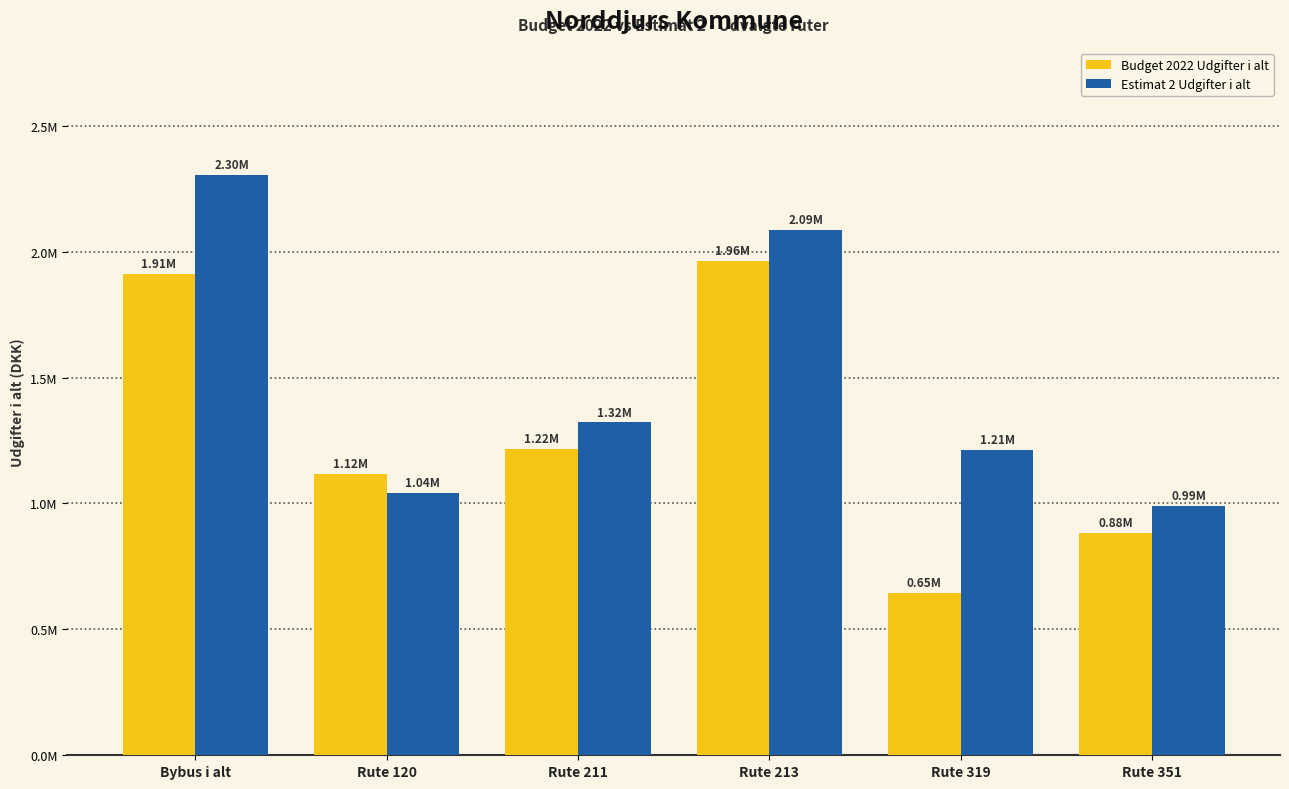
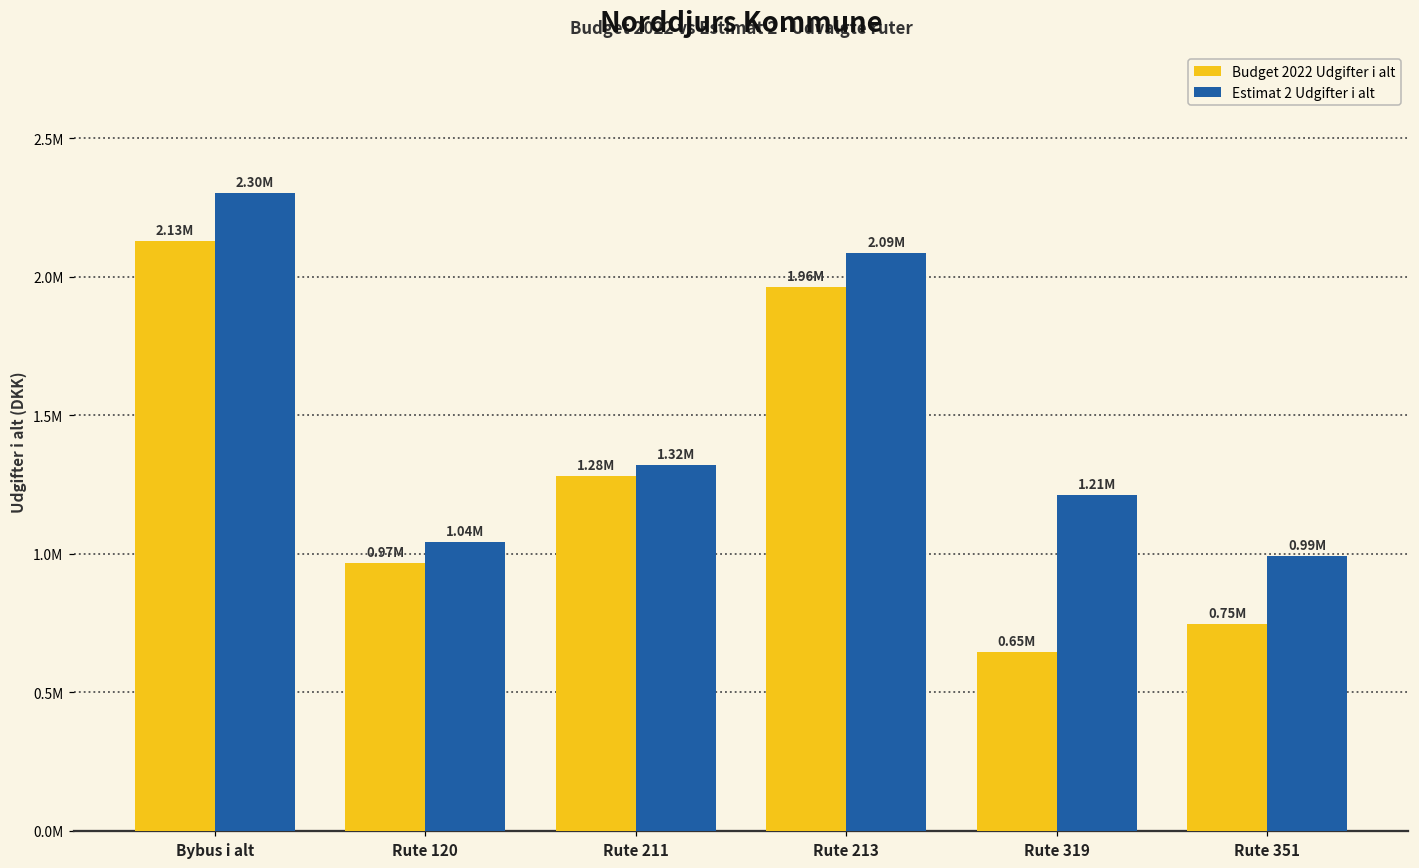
Budget 2022 Udgifter i alt, Bybus i alt: 1.91M -> 2.13M
Budget 2022 Udgifter i alt, Rute 120: 1.12M -> 0.97M
Budget 2022 Udgifter i alt, Rute 211: 1.22M -> 1.28M
Budget 2022 Udgifter i alt, Rute 351: 0.88M -> 0.75M
